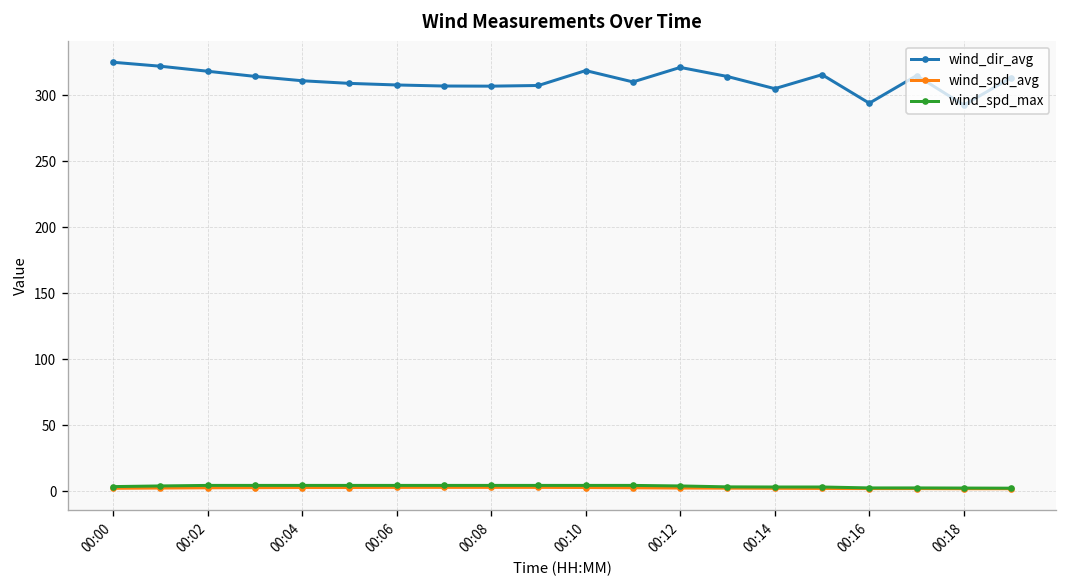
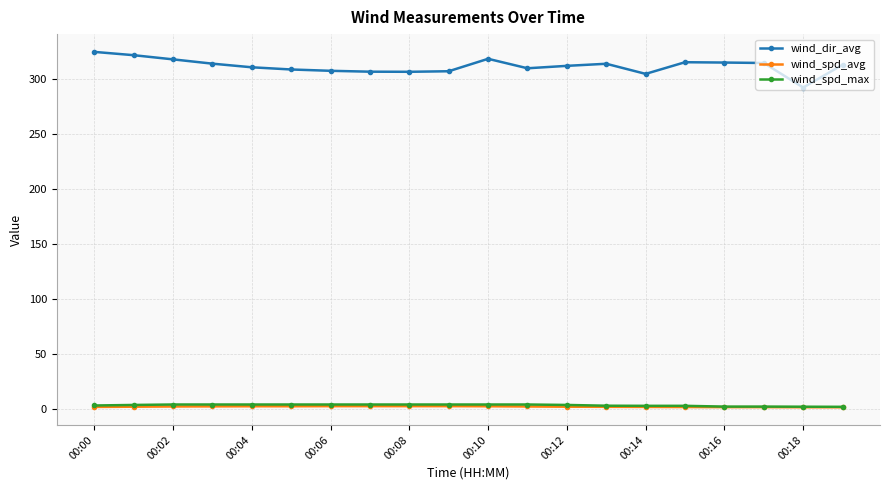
wind_dir_avg, 00:12: 321 -> 312
wind_dir_avg, 00:16: 294 -> 315
